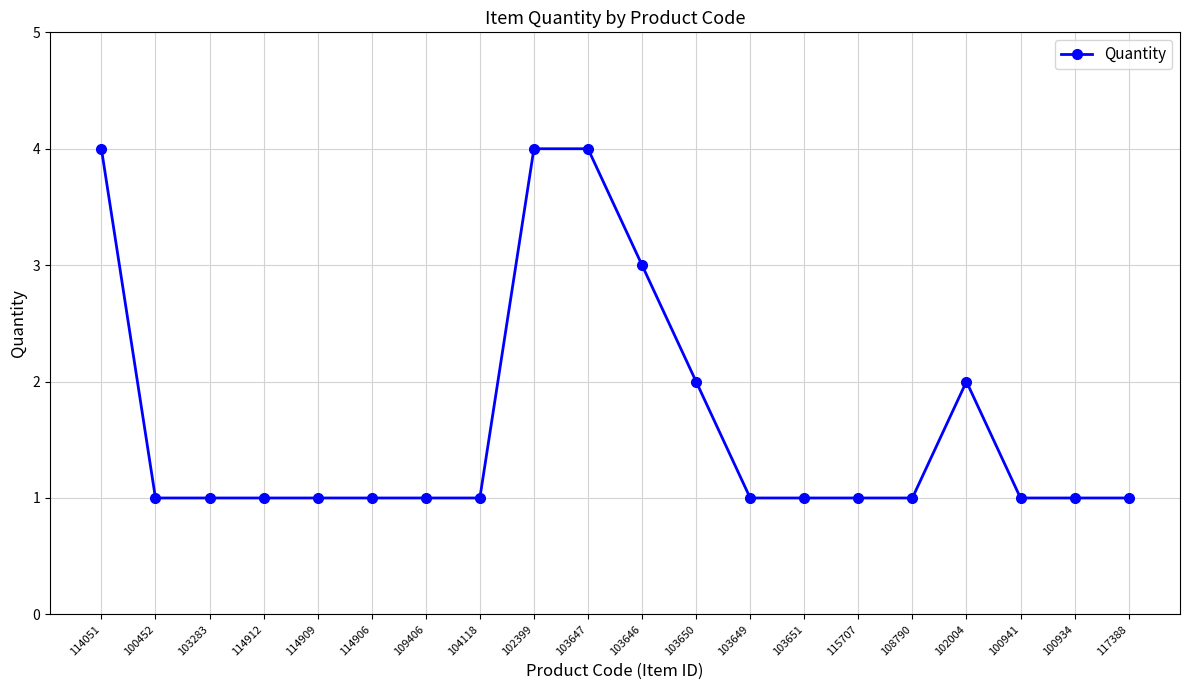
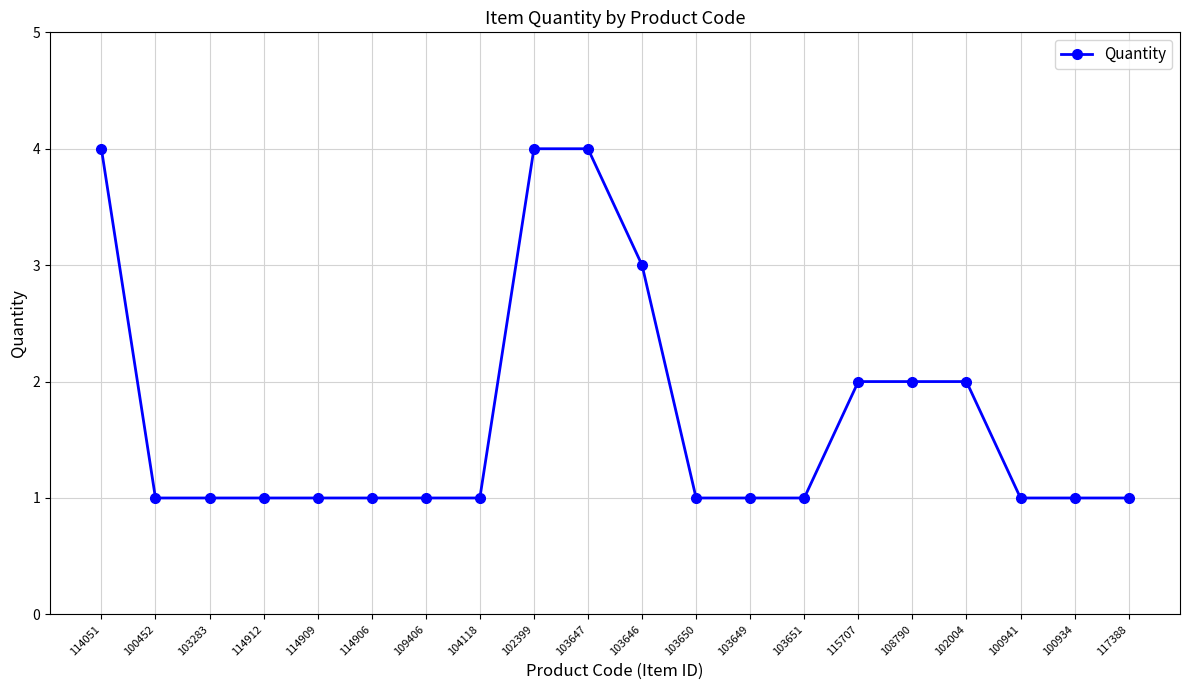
103650: 2 -> 1
115707: 1 -> 2
108790: 1 -> 2
